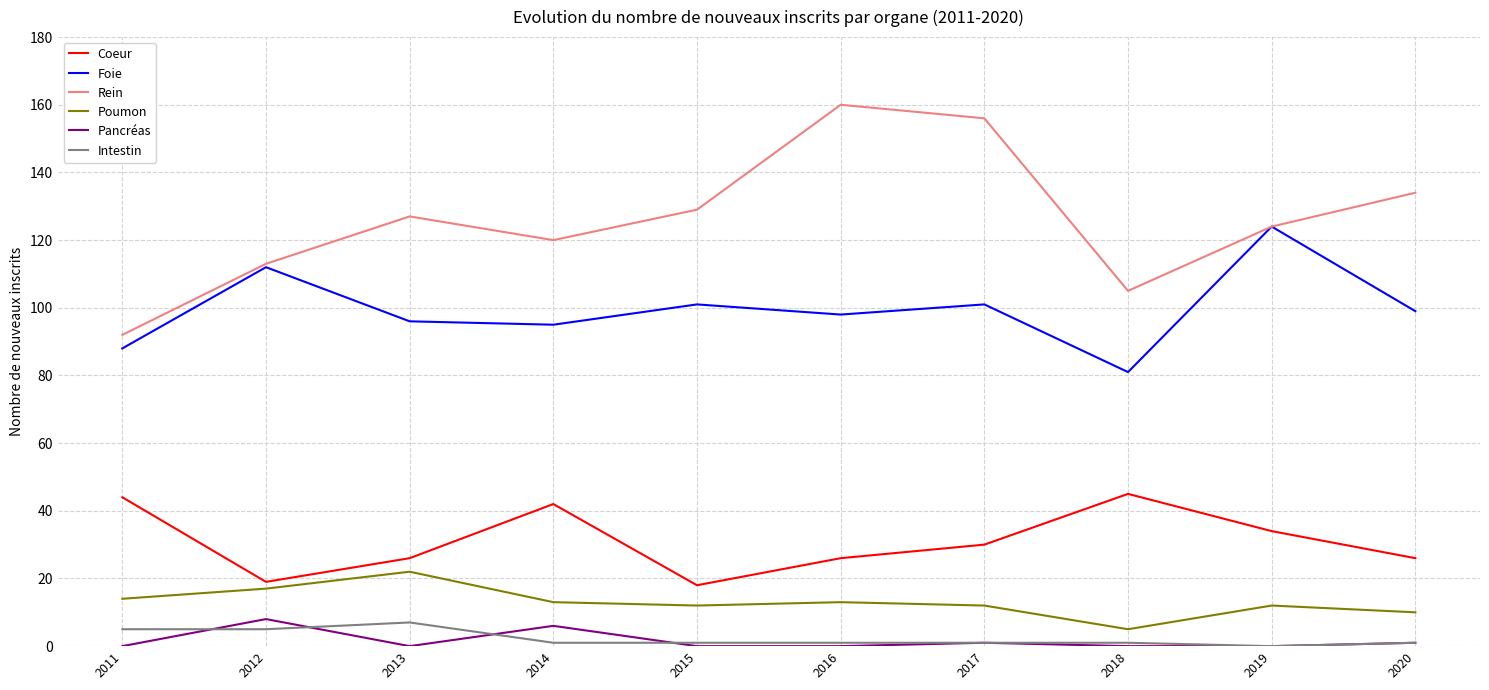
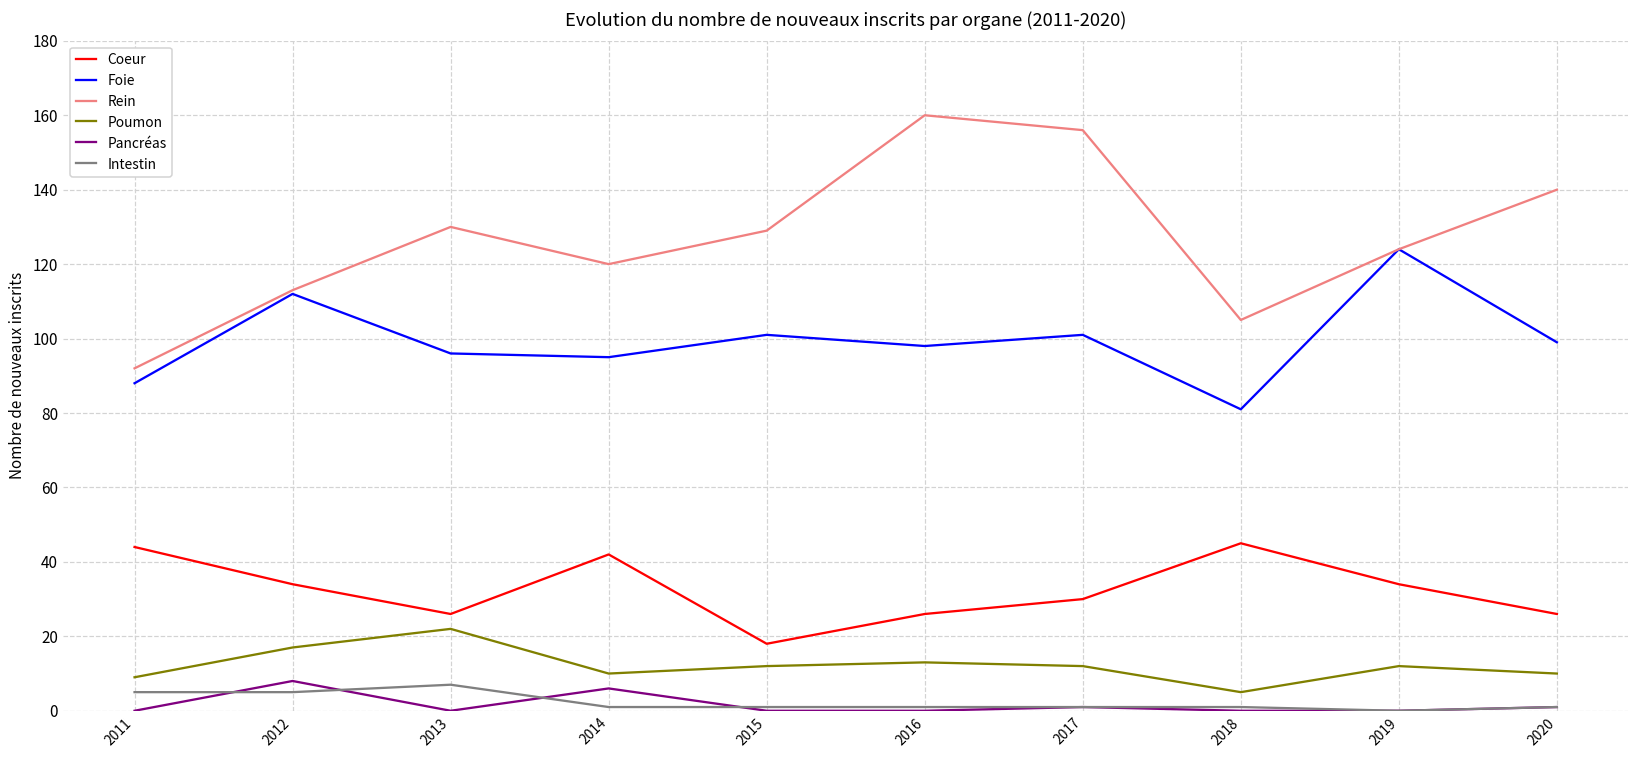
Poumon, 2011: 14 -> 9
Coeur, 2012: 19 -> 34
Rein, 2013: 127 -> 130
Poumon, 2014: 13 -> 10
Rein, 2020: 134 -> 140
